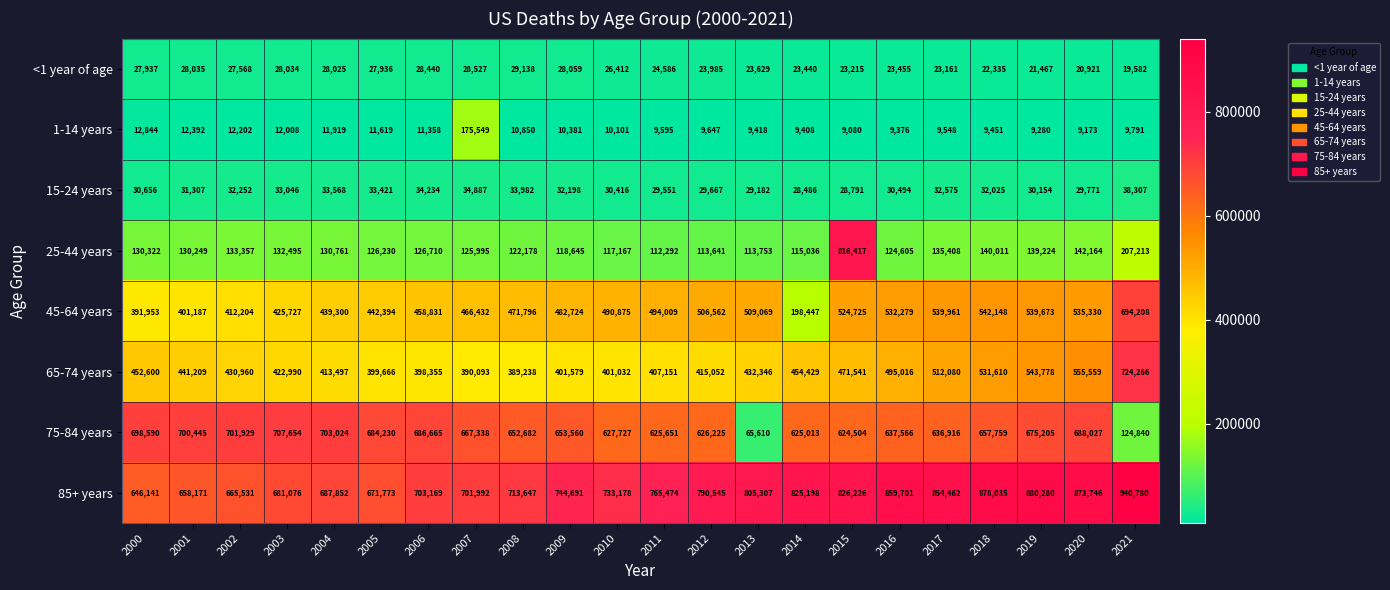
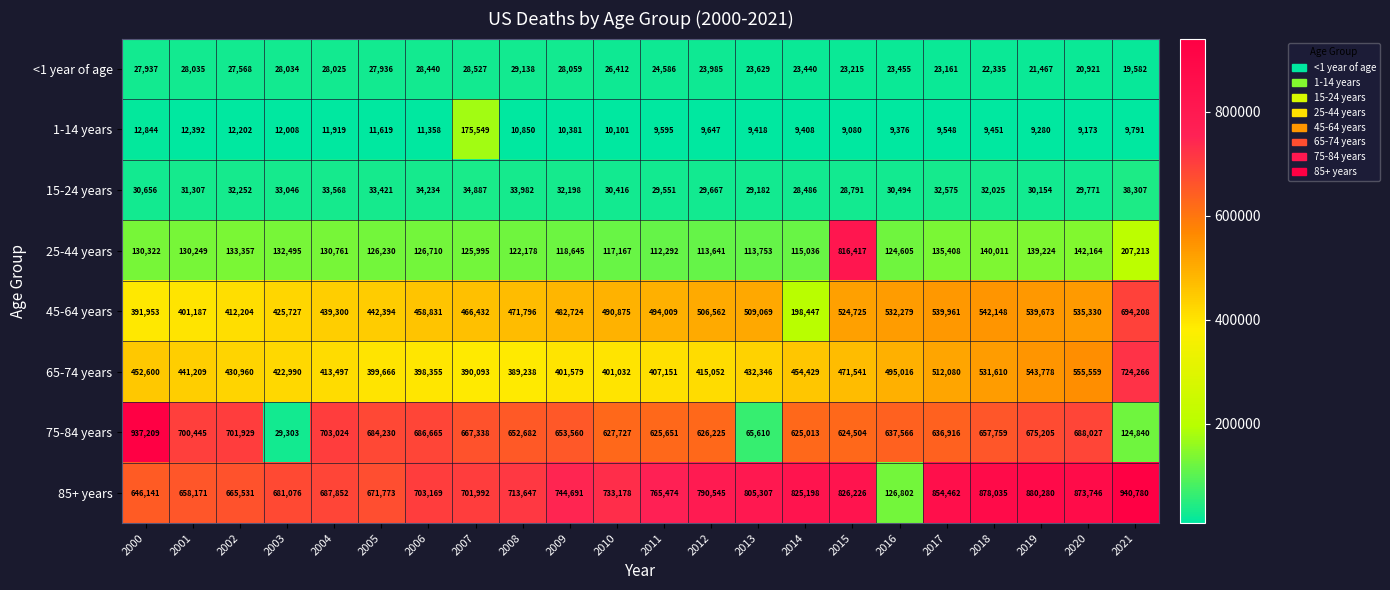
75-84 years, 2000: 698,590 -> 937,209
75-84 years, 2003: 707,654 -> 29,303
85+ years, 2016: 859,701 -> 126,802
